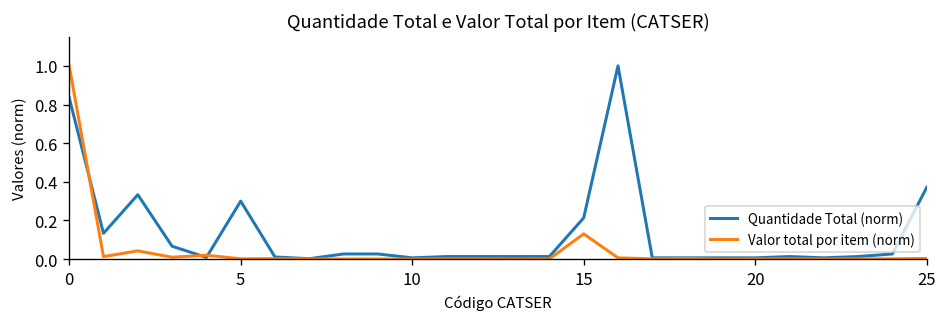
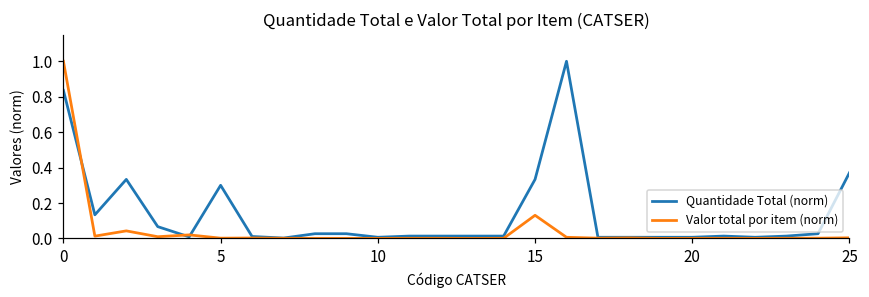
Quantidade Total (norm), 15: 0.21 -> 0.33
